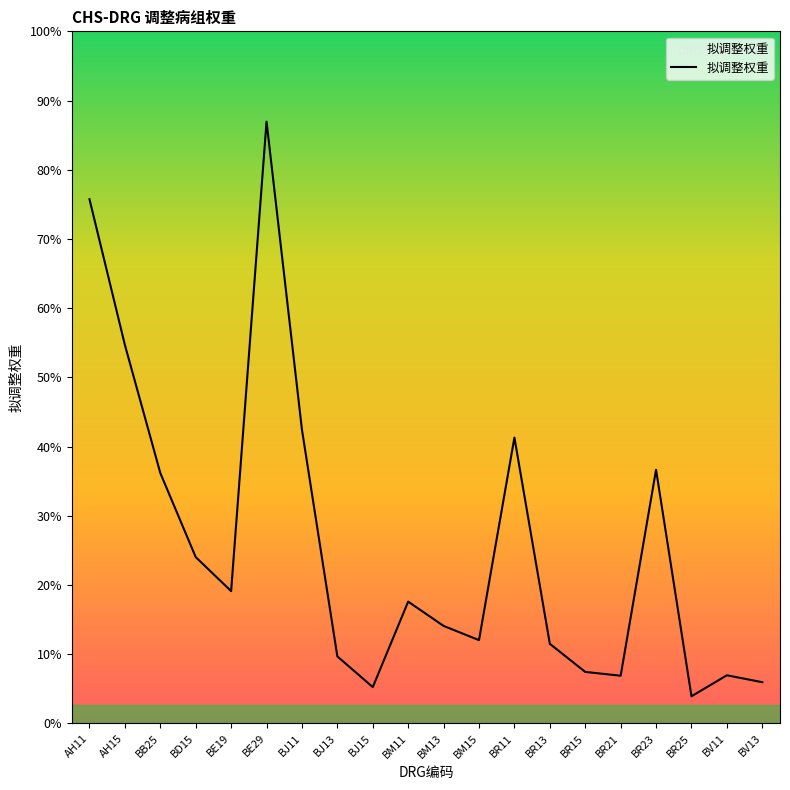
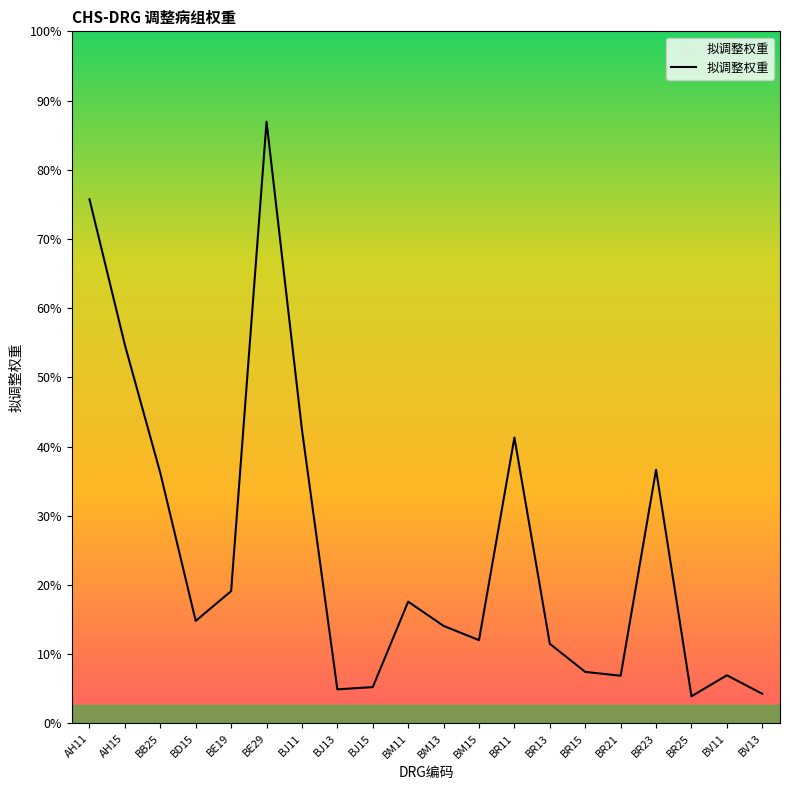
BD15: 24% -> 15%
BJ13: 10% -> 5%
BV13: 6% -> 4%
